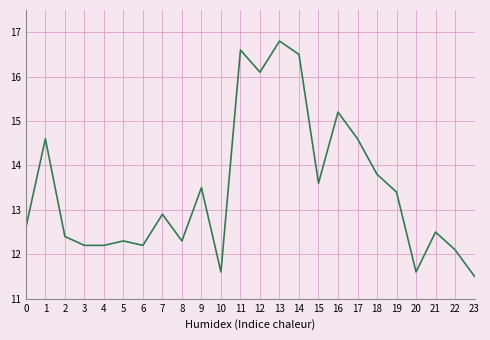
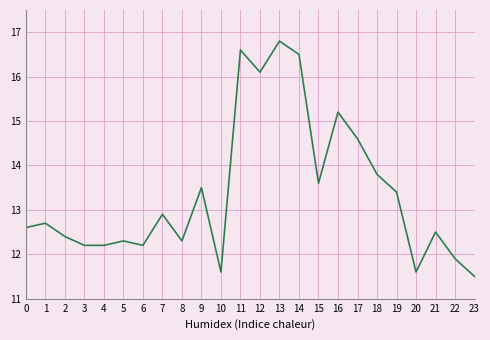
1: 14.6 -> 12.7
22: 12.1 -> 11.9
